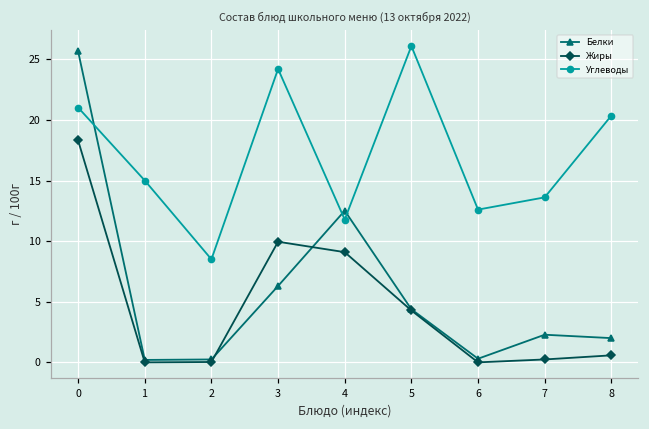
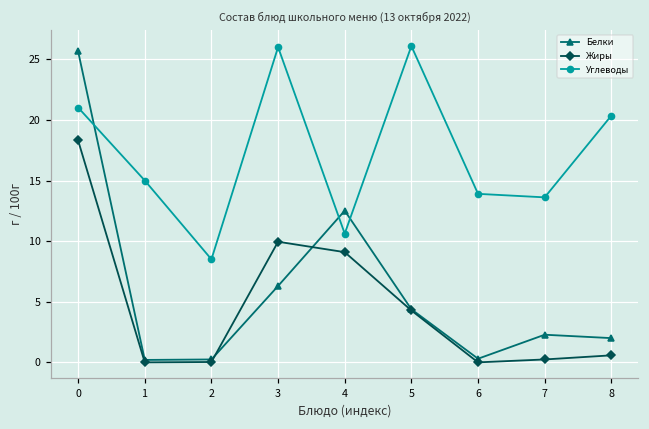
Углеводы, 3: 24.2 -> 26.0
Углеводы, 4: 11.8 -> 10.6
Углеводы, 6: 12.6 -> 13.9
